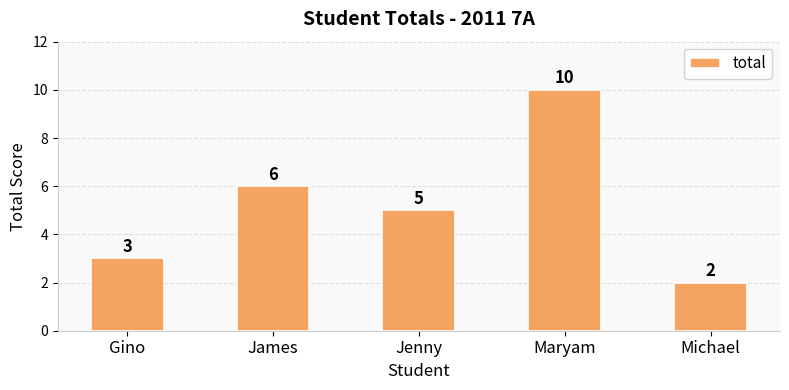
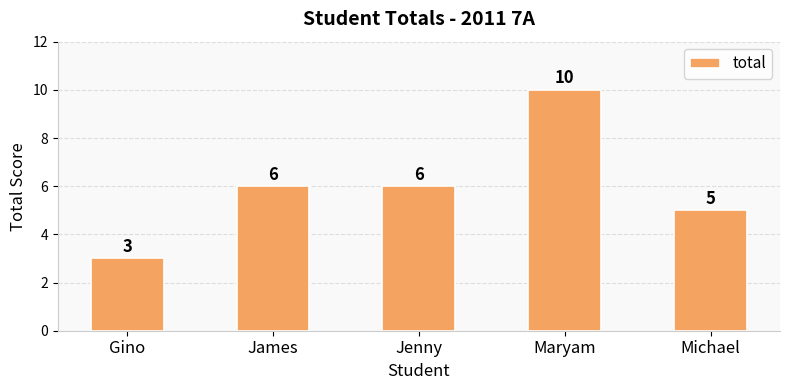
Jenny: 5 -> 6
Michael: 2 -> 5
